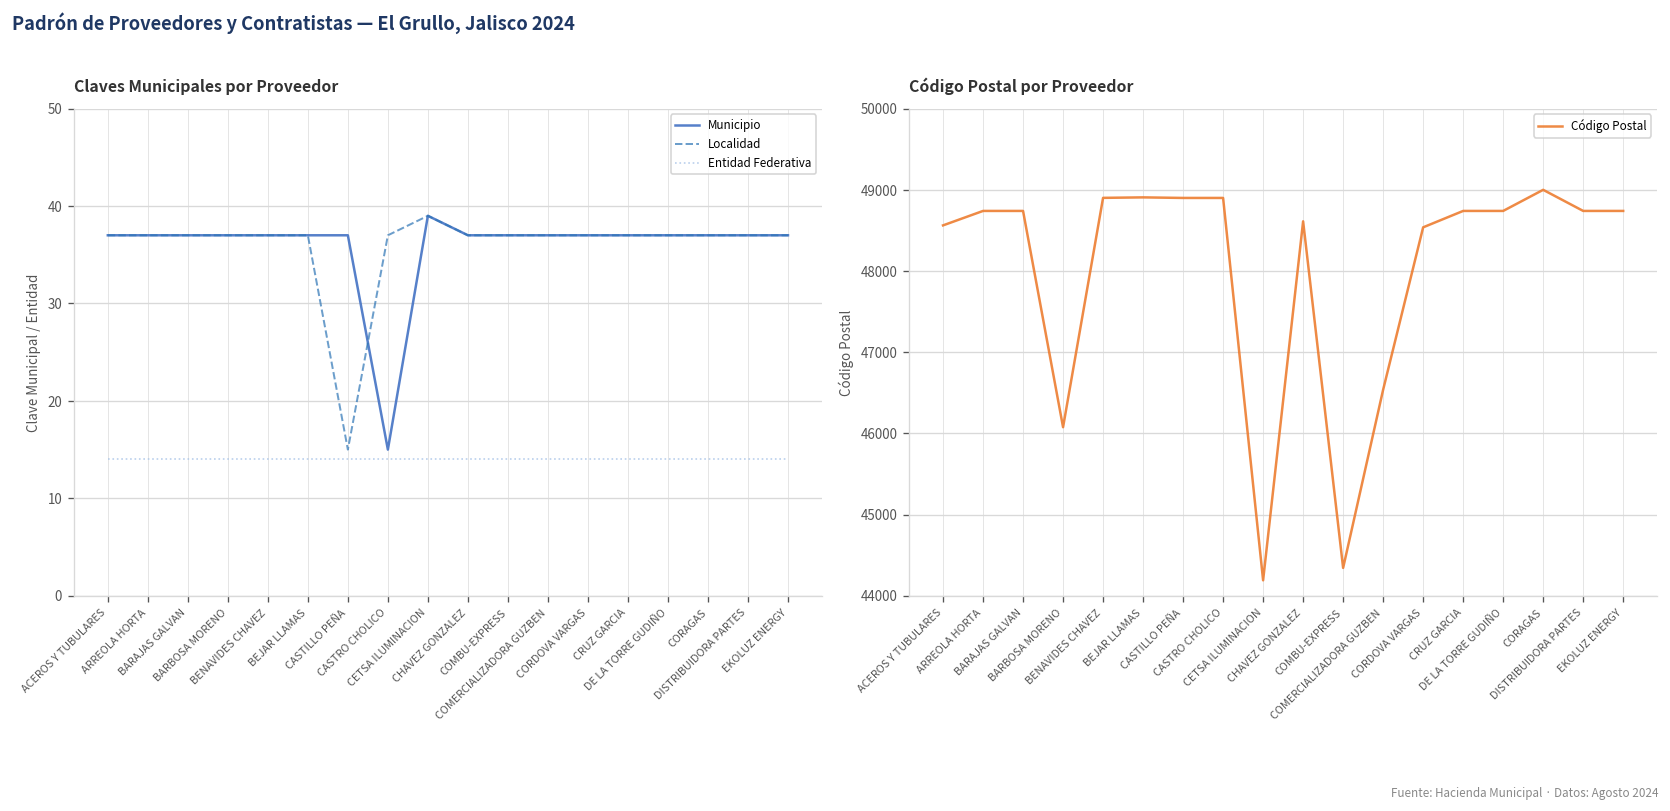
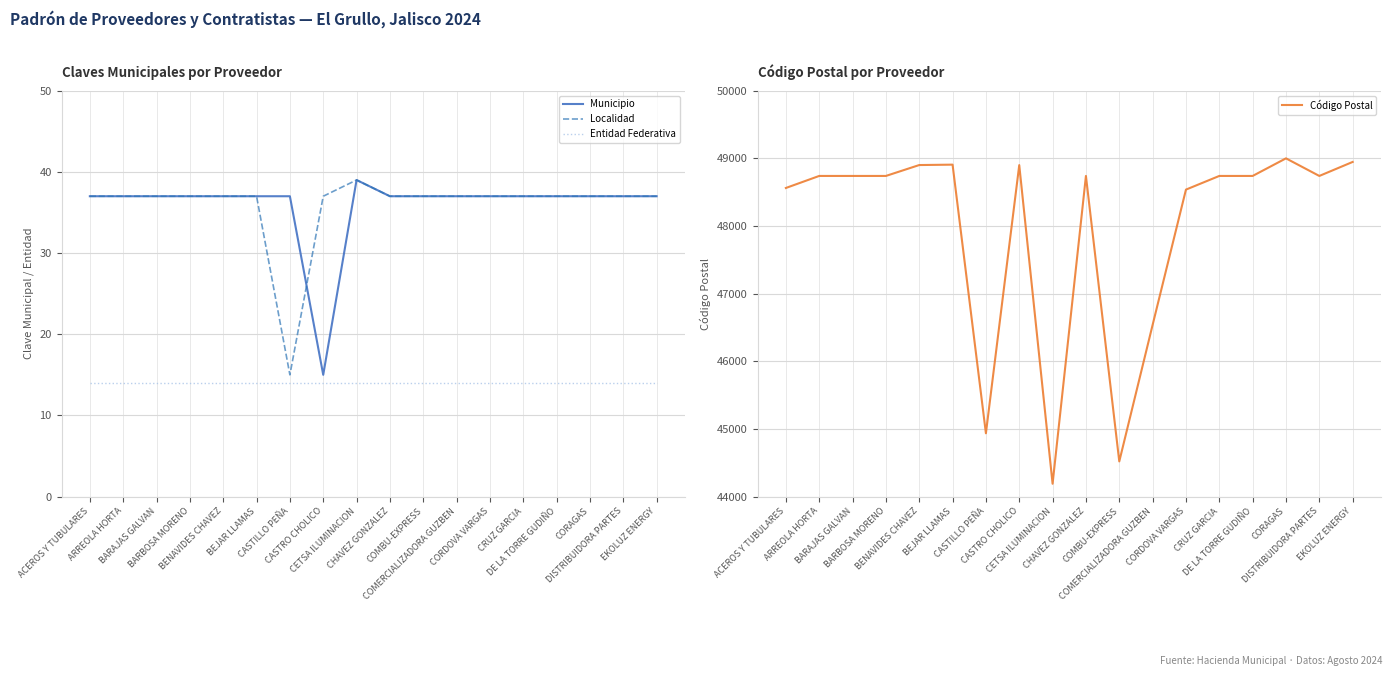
Código Postal por Proveedor, BARBOSA MORENO: 46100 -> 48700
Código Postal por Proveedor, CASTILLO PEÑA: 48900 -> 44900
Código Postal por Proveedor, CHAVEZ GONZALEZ: 48600 -> 48700
Código Postal por Proveedor, COMBU-EXPRESS: 44300 -> 44500
Código Postal por Proveedor, EKOLUZ ENERGY: 48700 -> 48900
